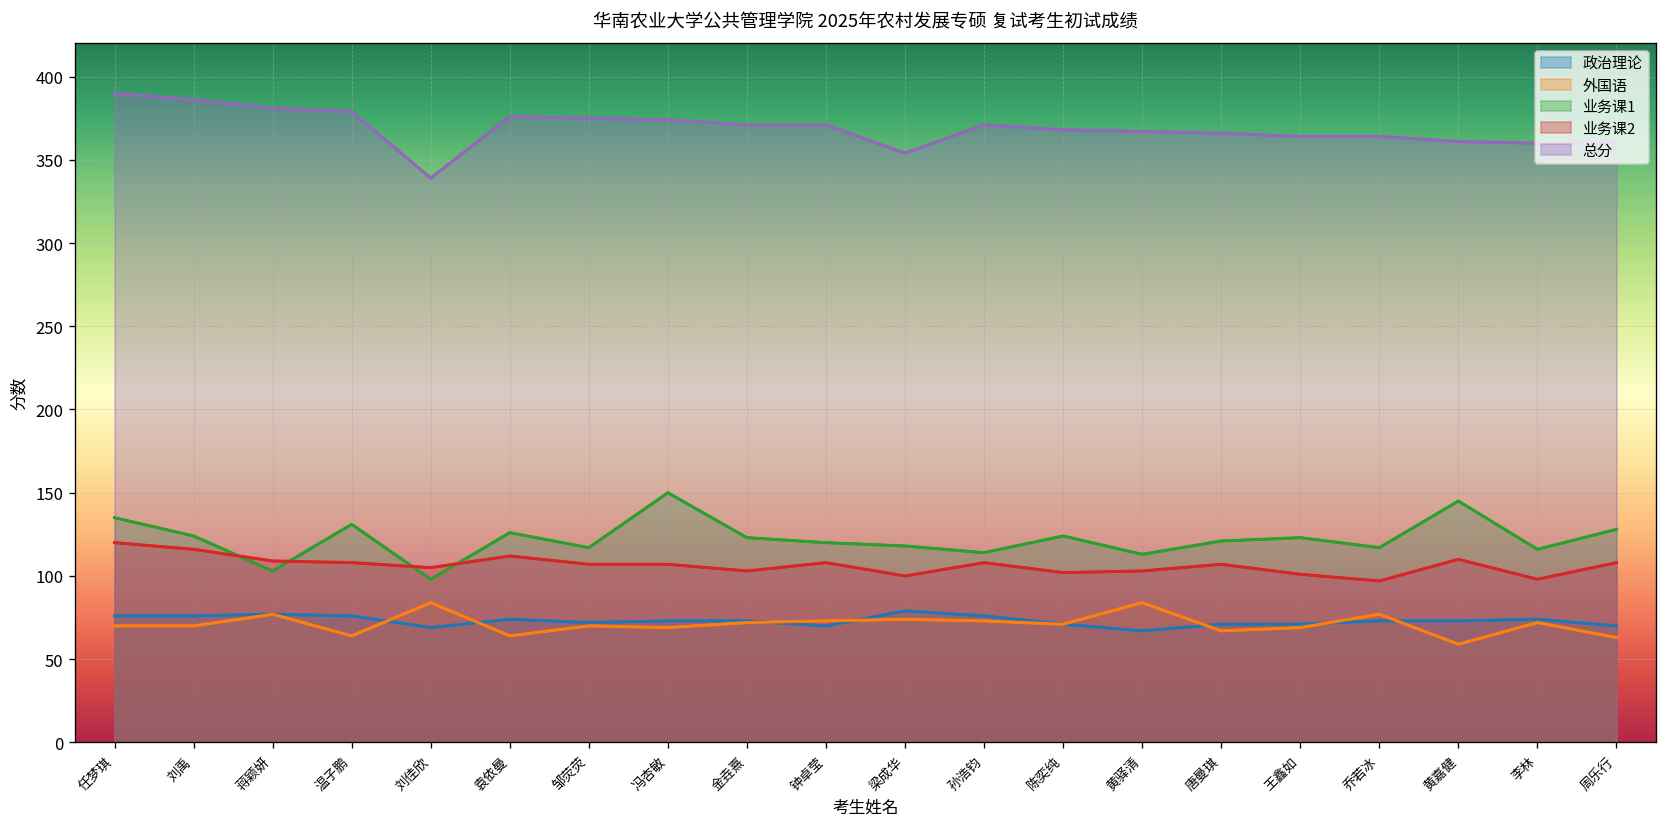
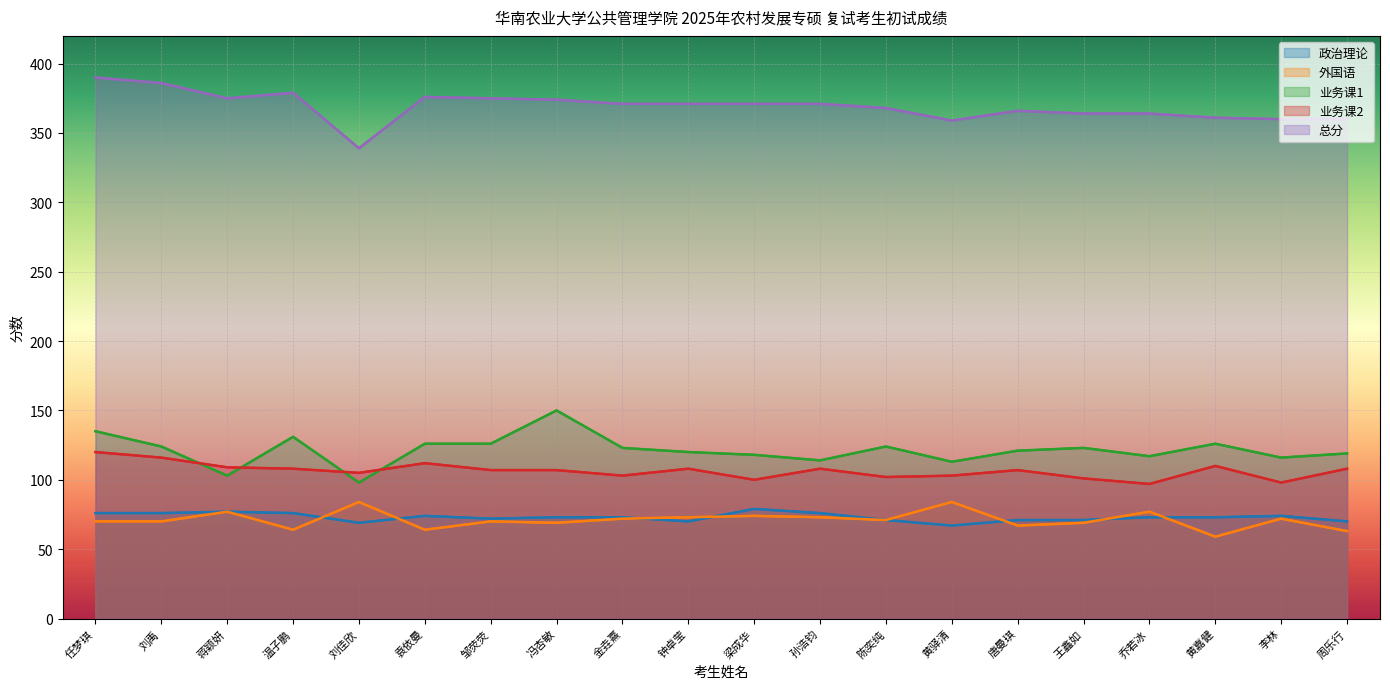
总分, 蒋颖妍: 381 -> 375
业务课1, 邹荧荧: 117 -> 126
总分, 梁成华: 354 -> 371
总分, 黄驿清: 367 -> 359
业务课1, 黄嘉健: 145 -> 126
业务课1, 周乐行: 128 -> 119
